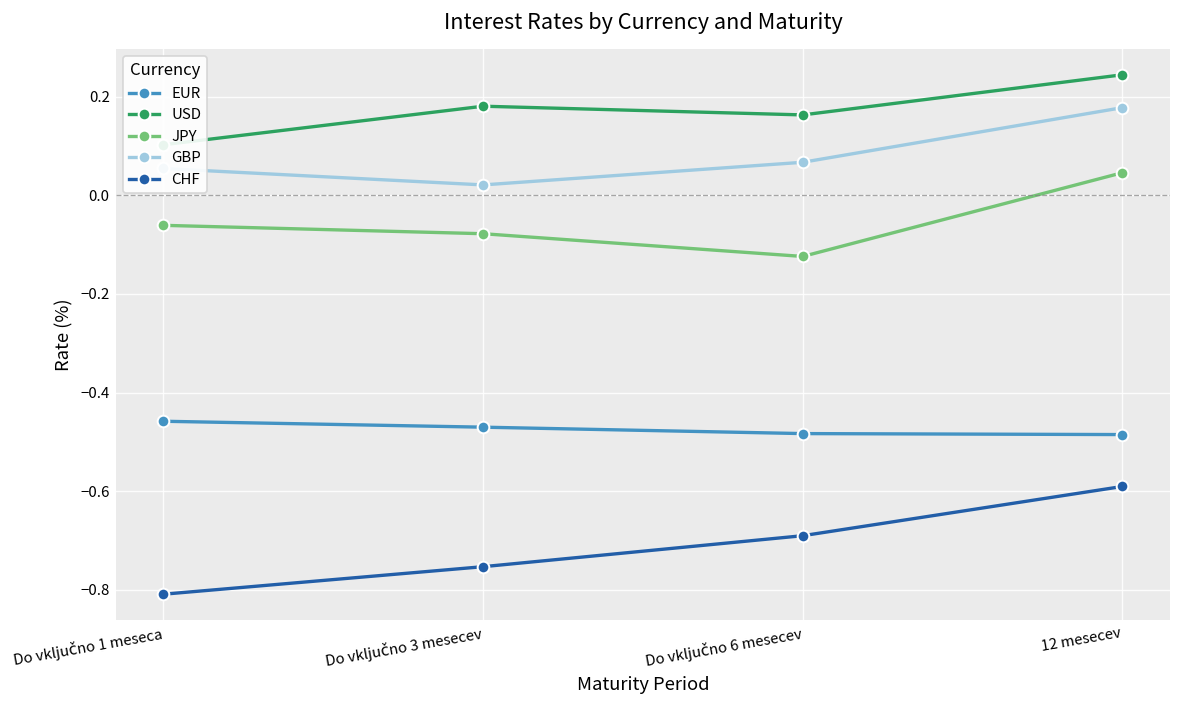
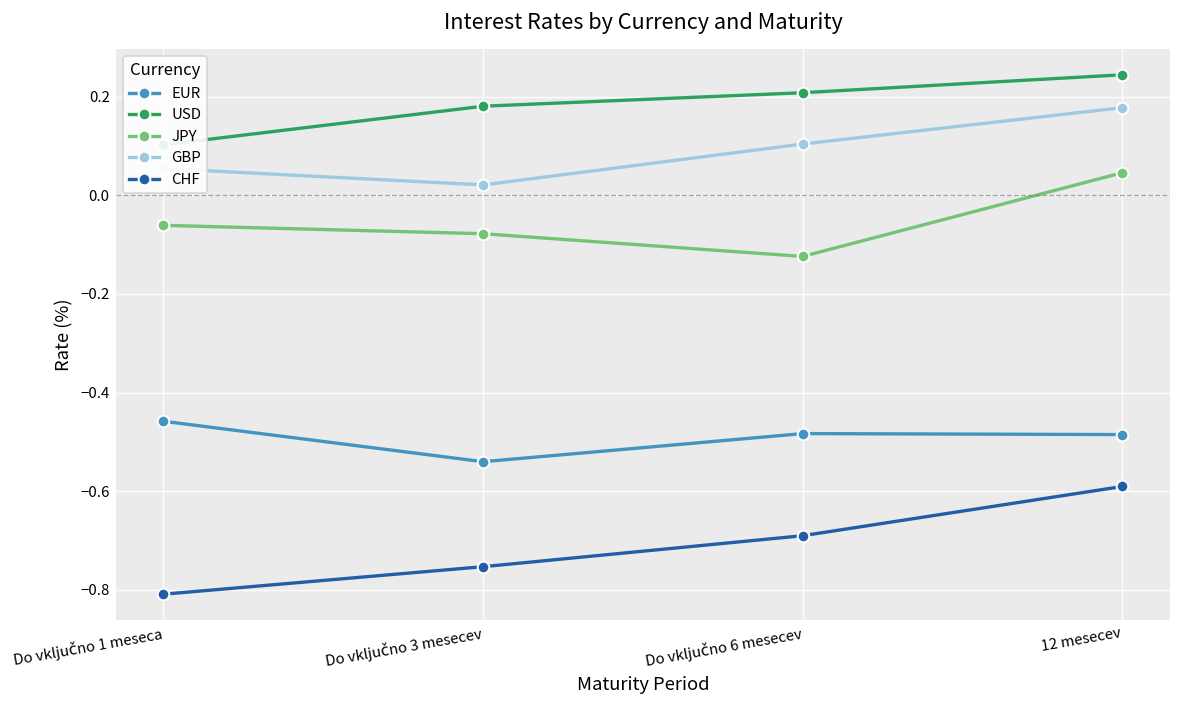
EUR, Do vključno 3 mesecev: -0.47 -> -0.54
USD, Do vključno 6 mesecev: 0.16 -> 0.21
GBP, Do vključno 6 mesecev: 0.07 -> 0.10
